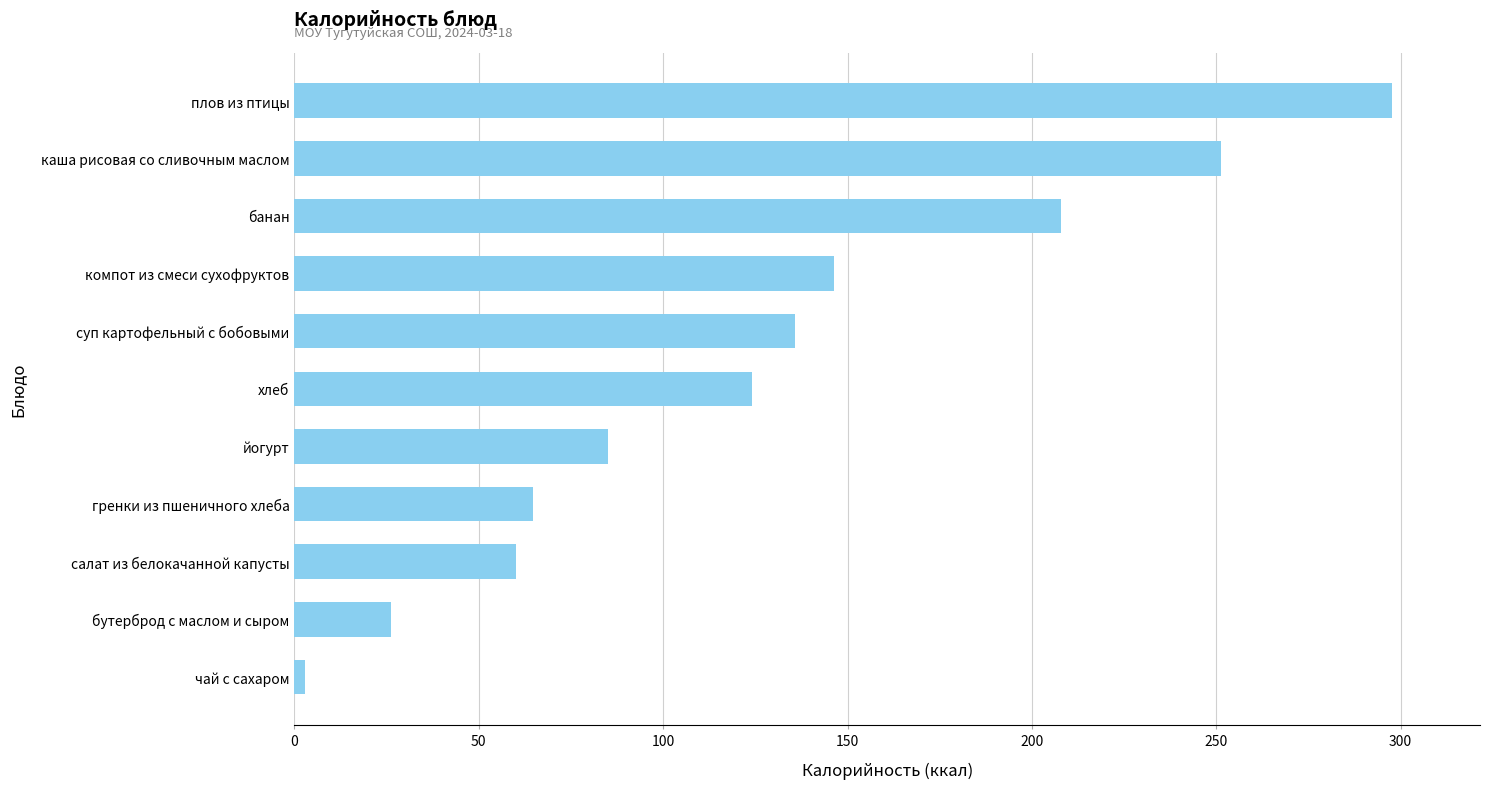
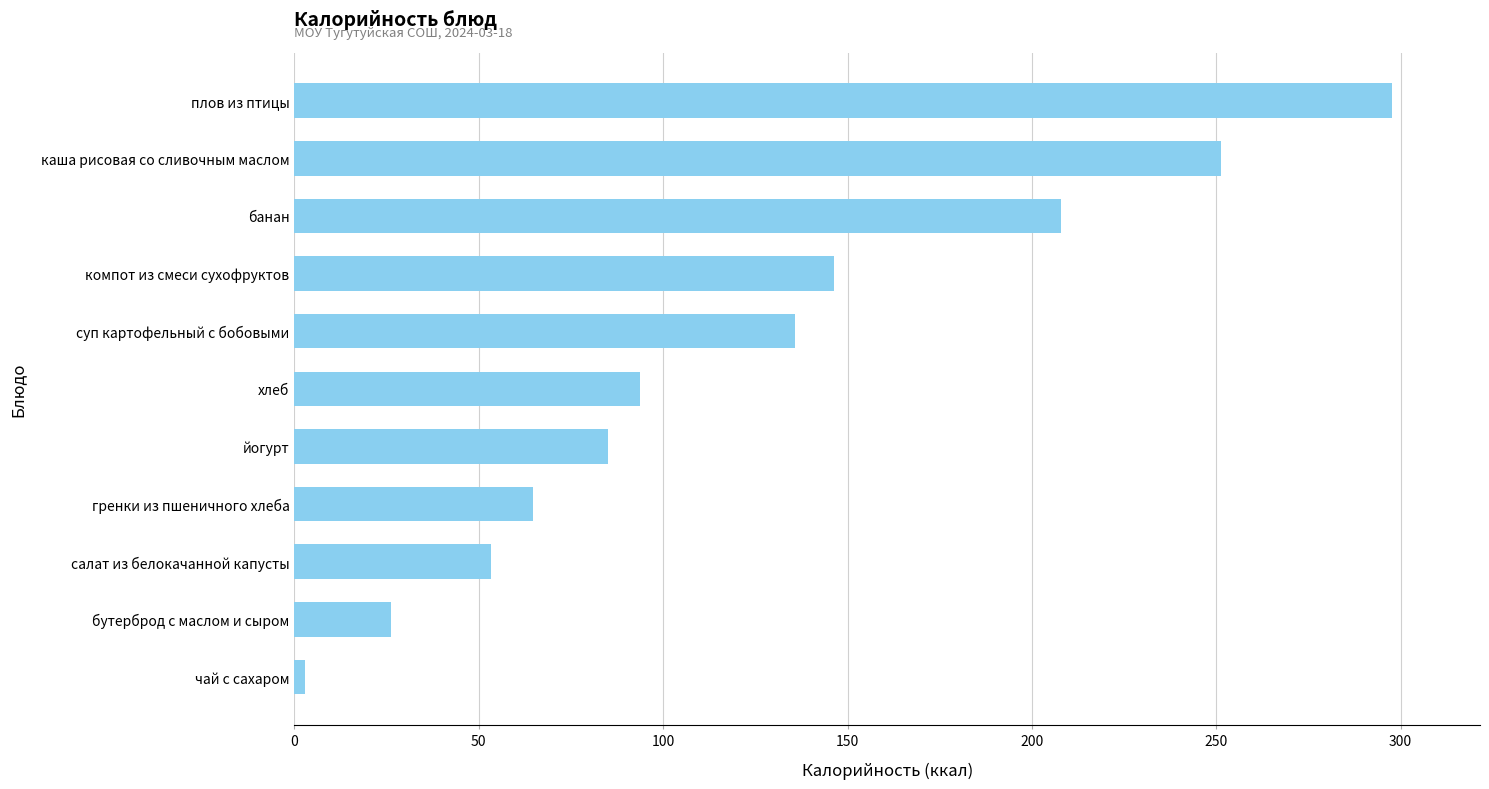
хлеб: 124 -> 94
салат из белокачанной капусты: 60 -> 53
